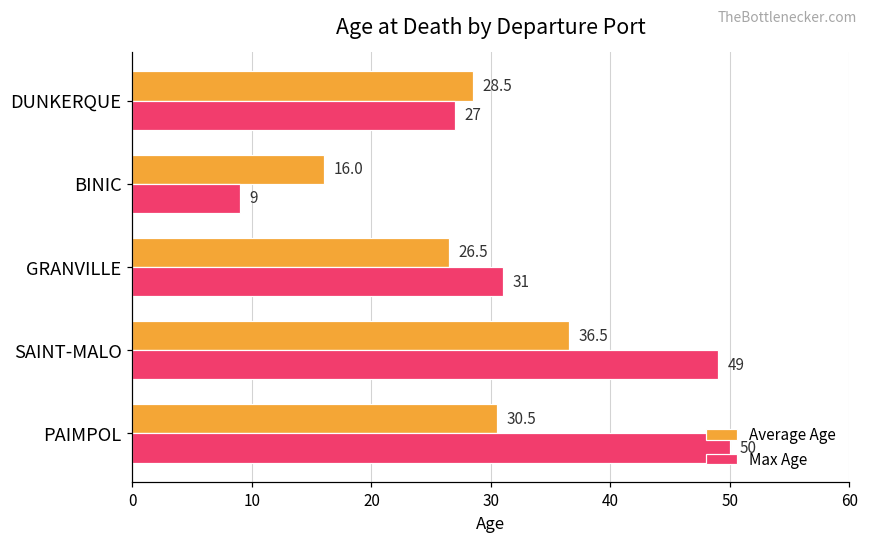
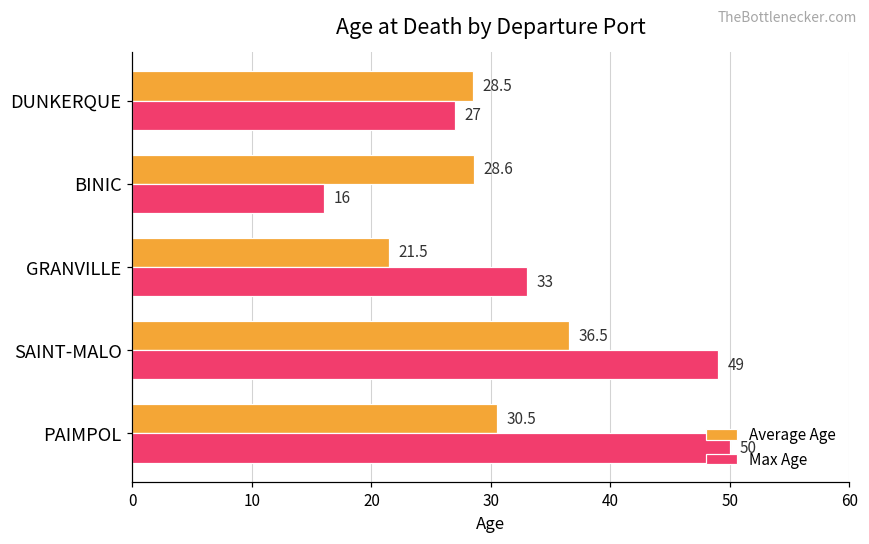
Average Age, BINIC: 16.0 -> 28.6
Max Age, BINIC: 9 -> 16
Average Age, GRANVILLE: 26.5 -> 21.5
Max Age, GRANVILLE: 31 -> 33
